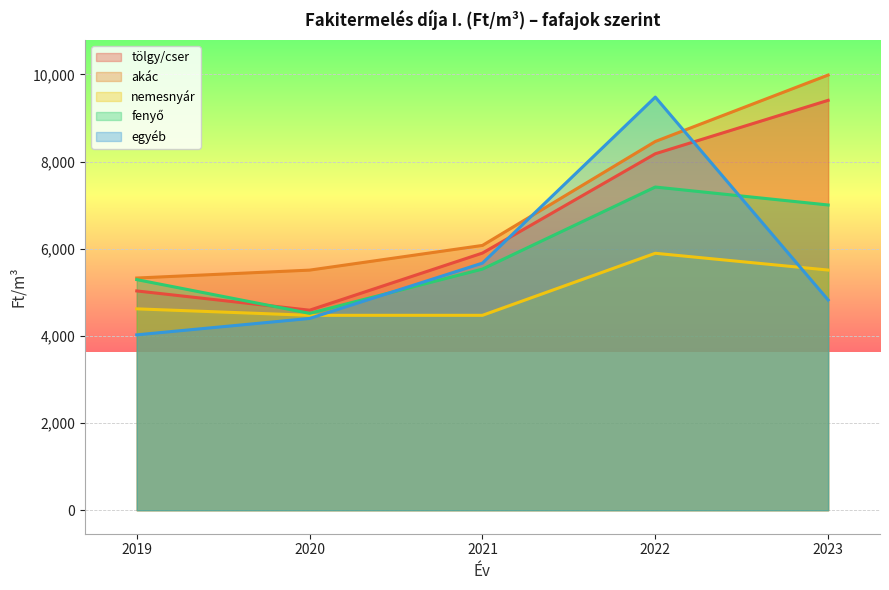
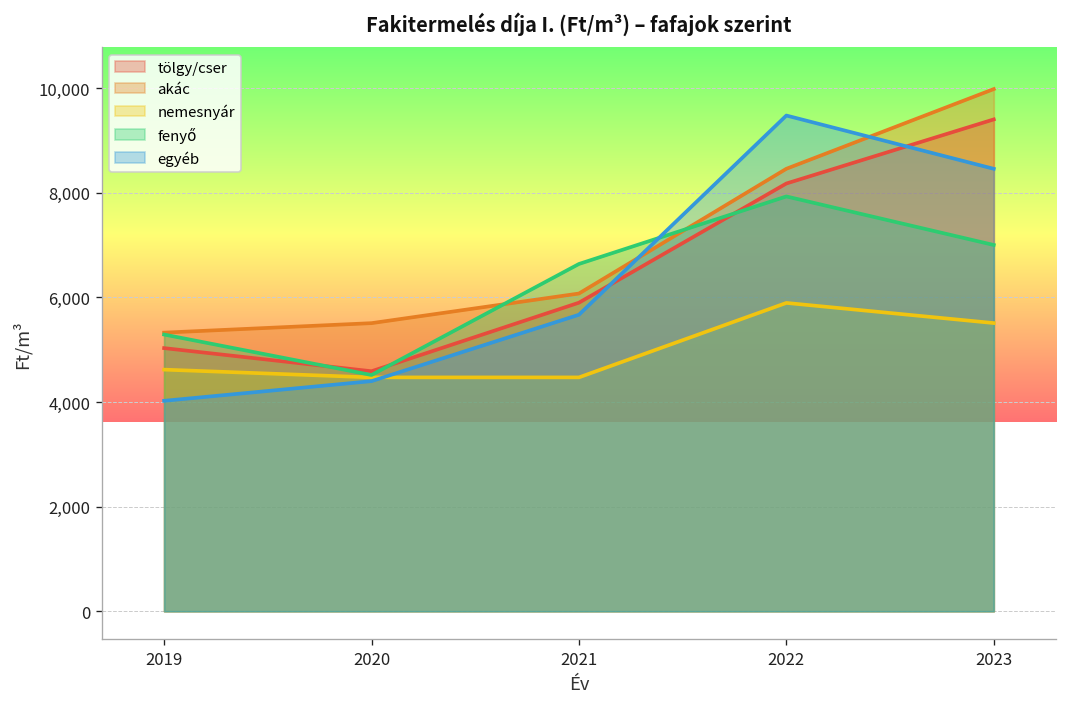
fenyő, 2021: 5,500 -> 6,600
fenyő, 2022: 7,400 -> 7,900
egyéb, 2023: 4,800 -> 8,500
